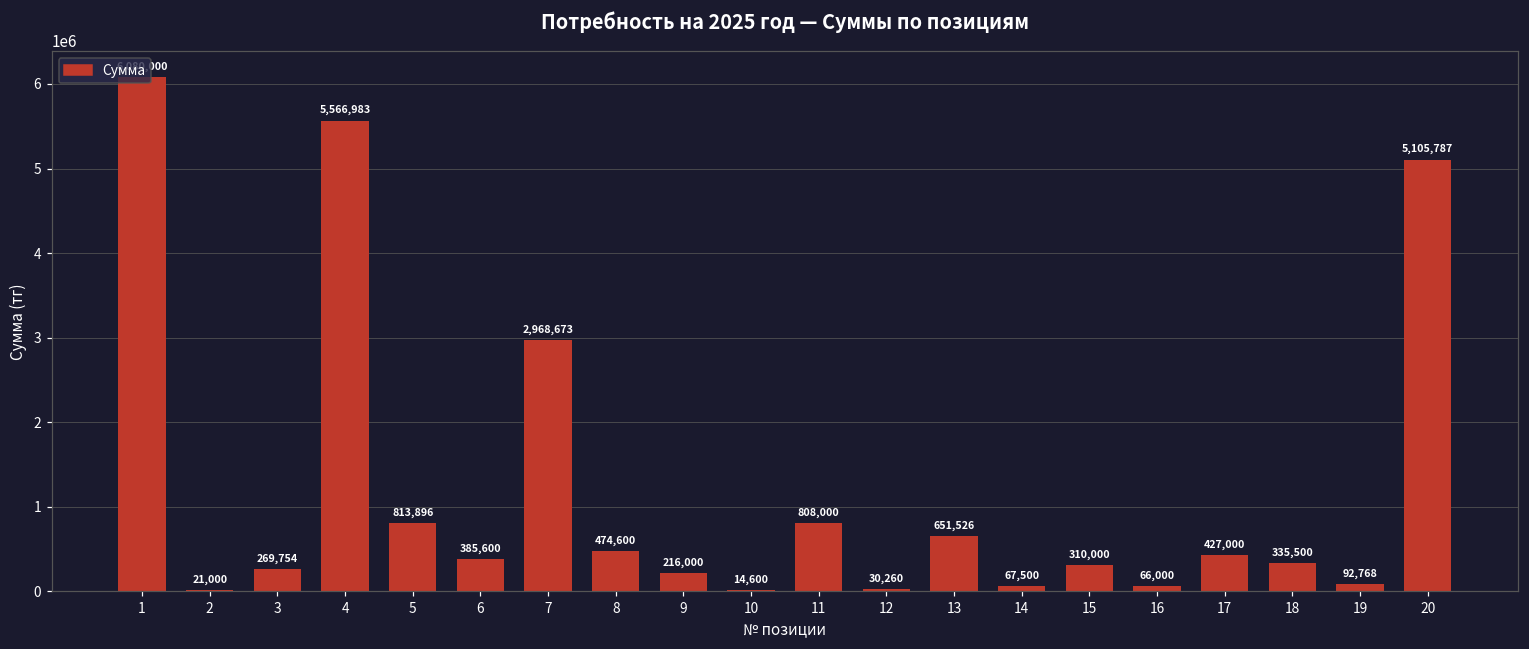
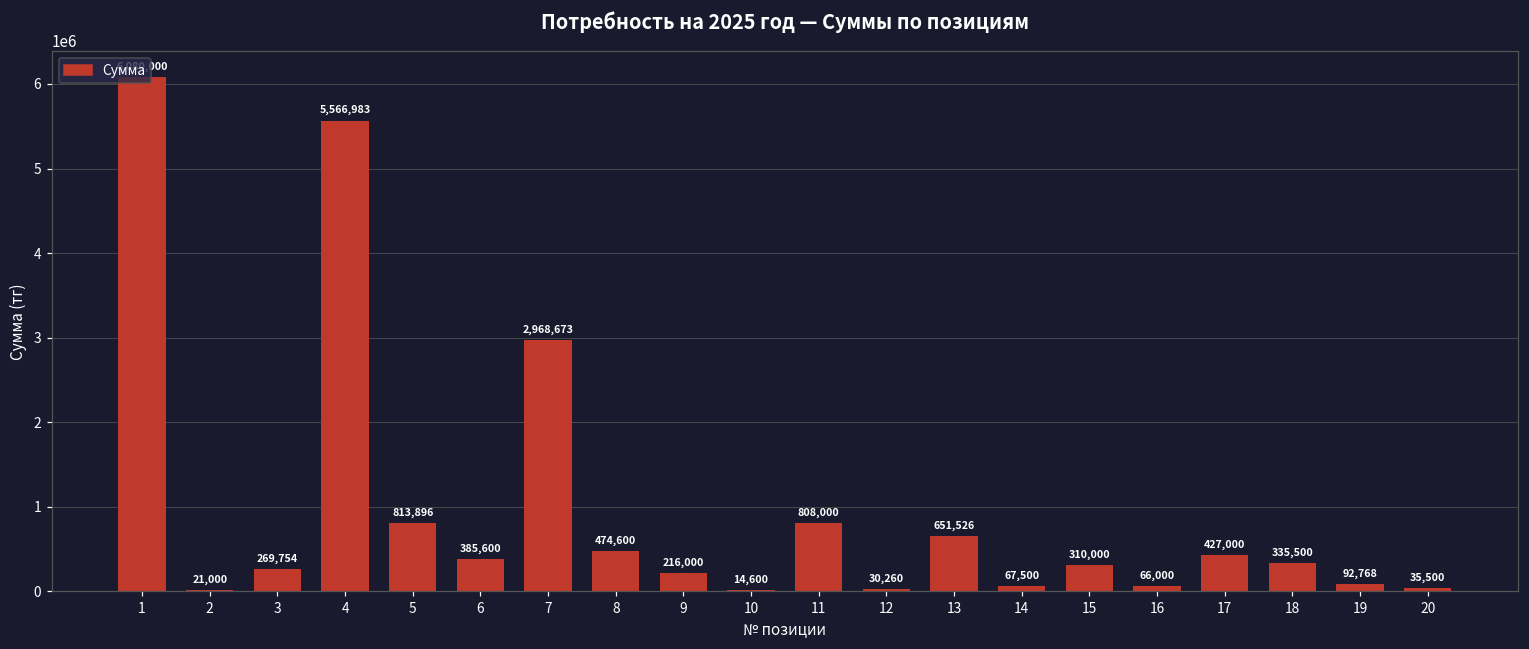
20: 5,105,787 -> 35,500
